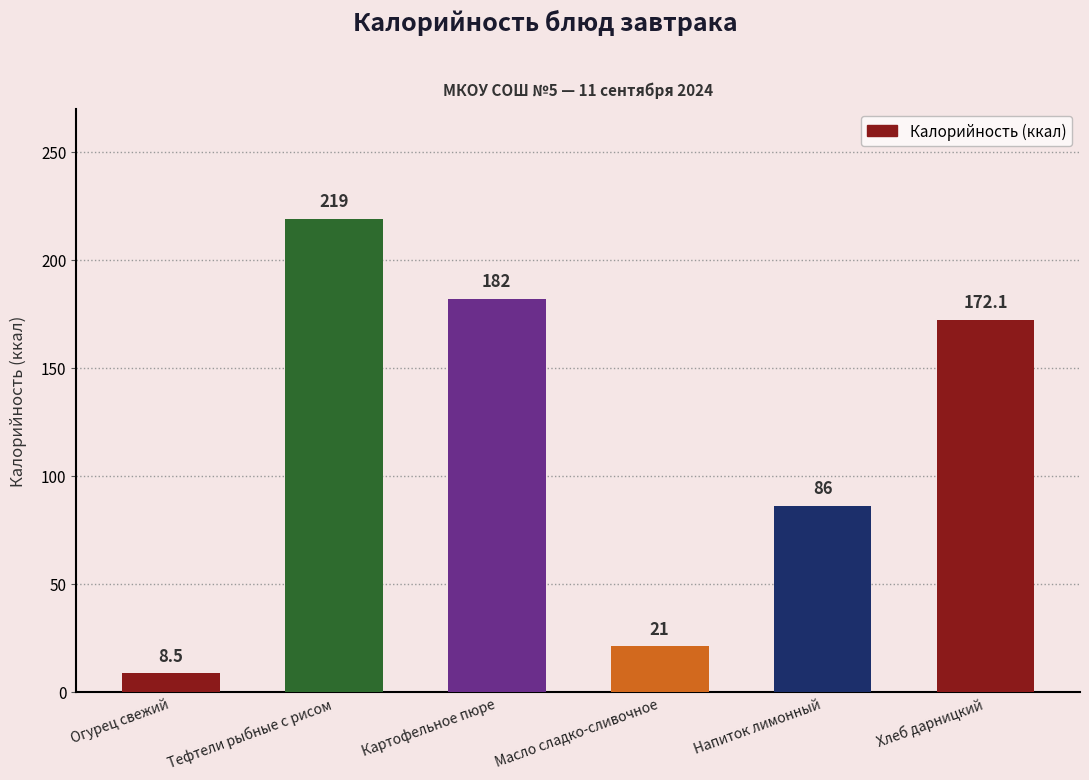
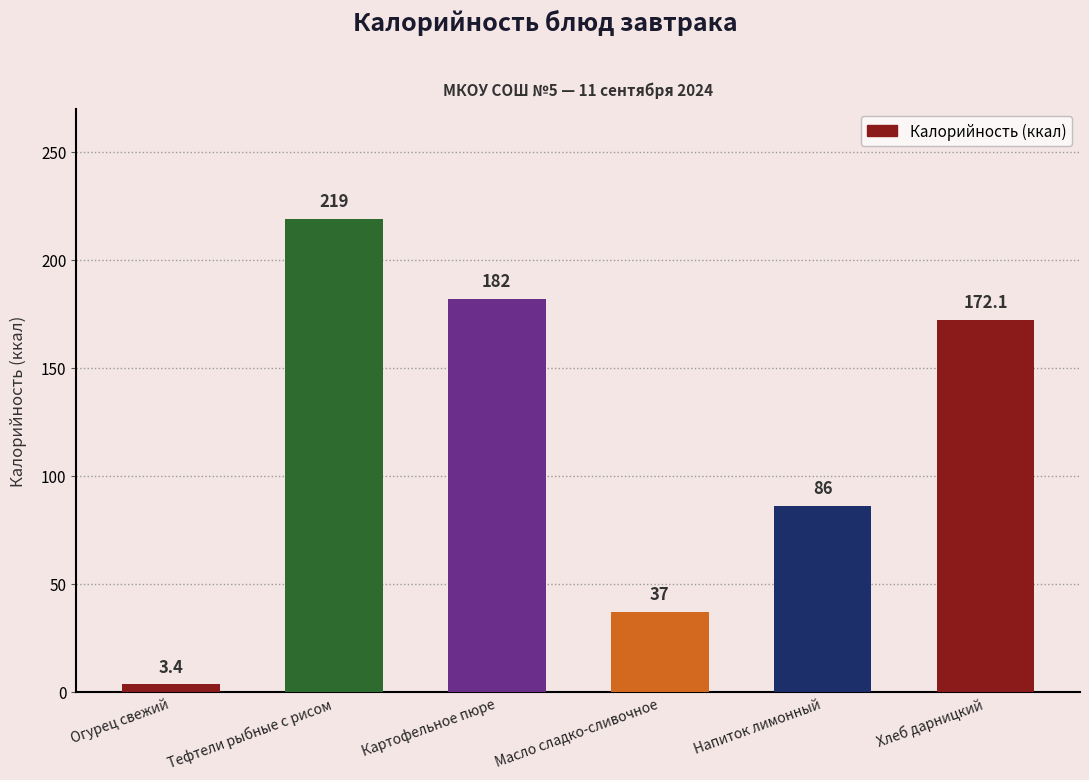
Огурец свежий: 8.5 -> 3.4
Масло сладко-сливочное: 21 -> 37
